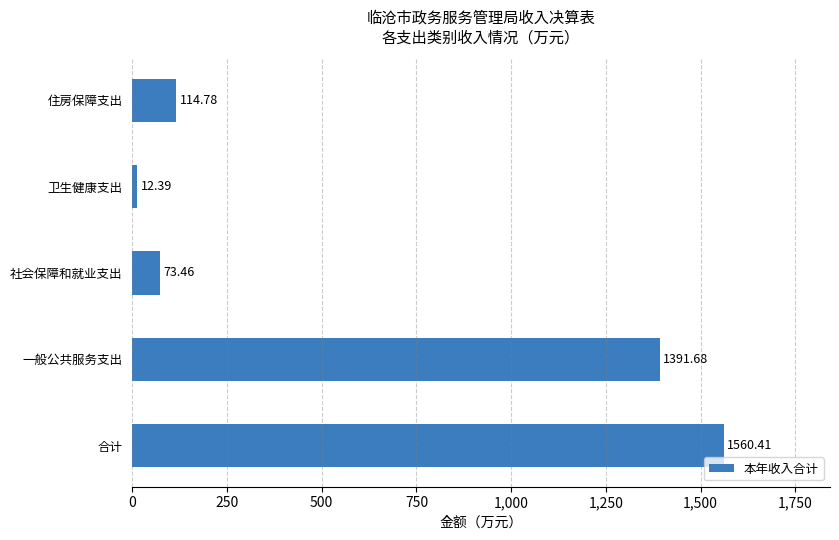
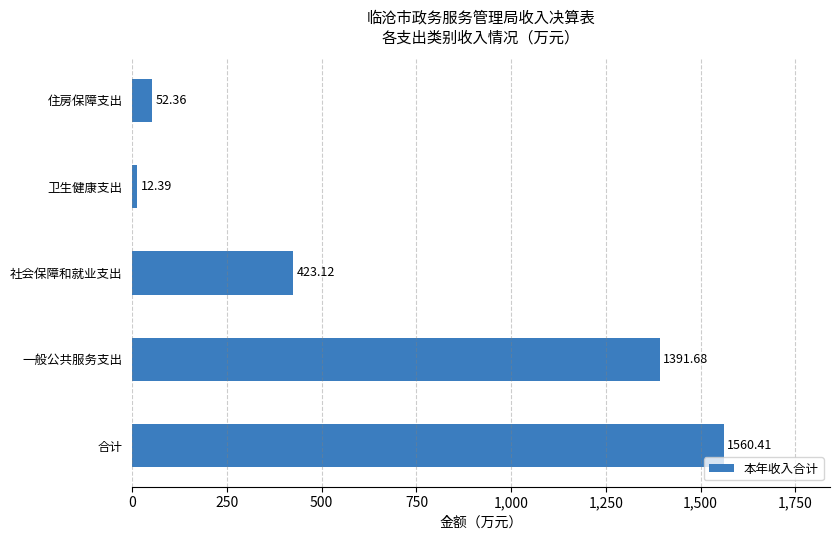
住房保障支出: 114.78 -> 52.36
社会保障和就业支出: 73.46 -> 423.12
